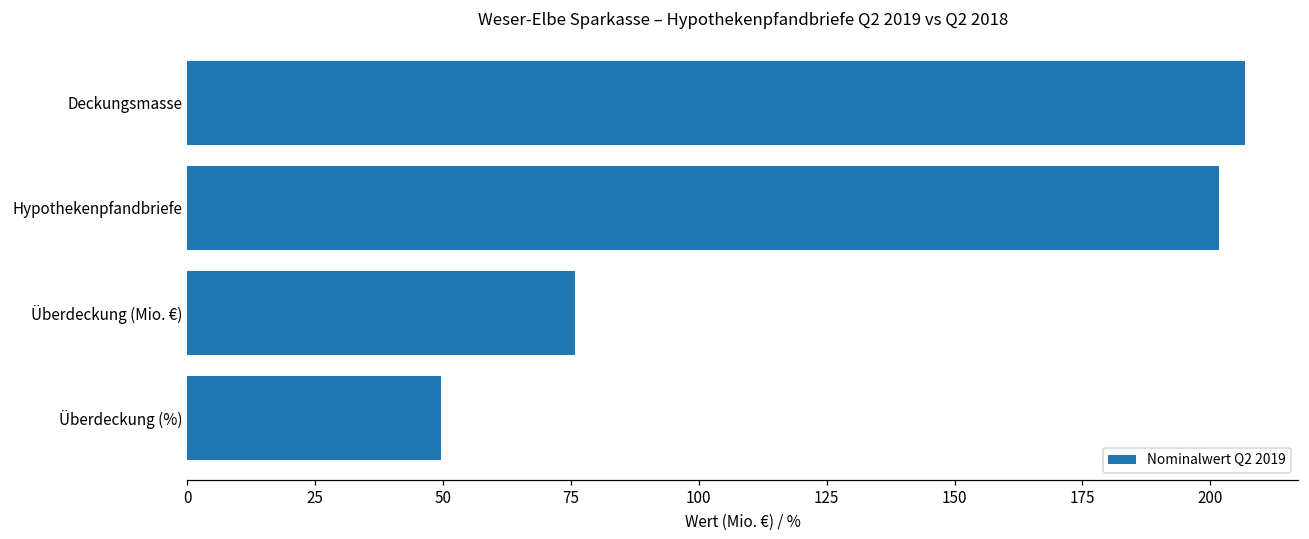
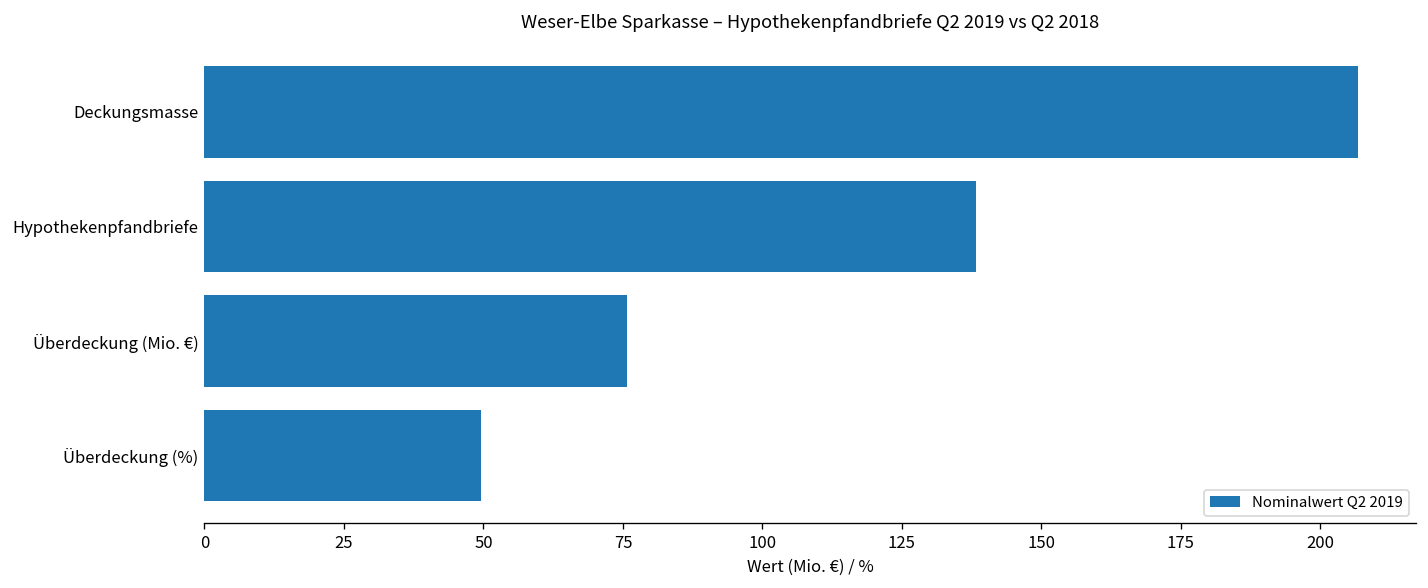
Hypothekenpfandbriefe: 202 -> 138
